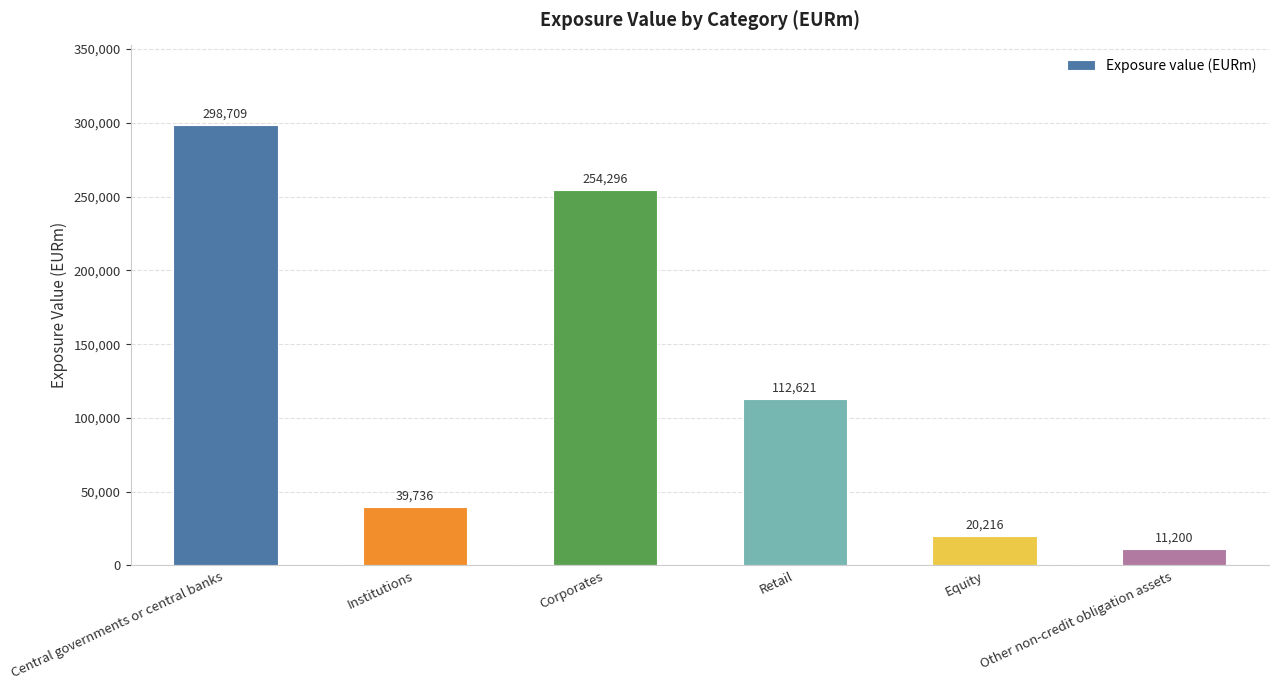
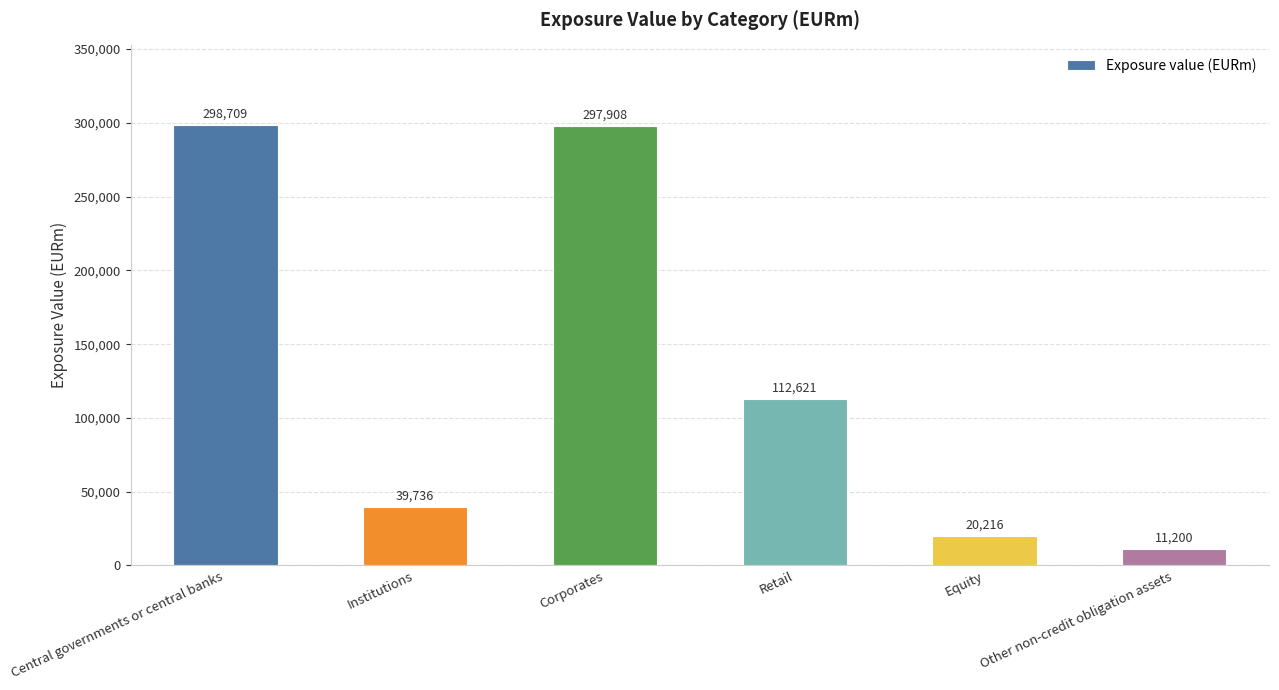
Corporates: 254,296 -> 297,908
